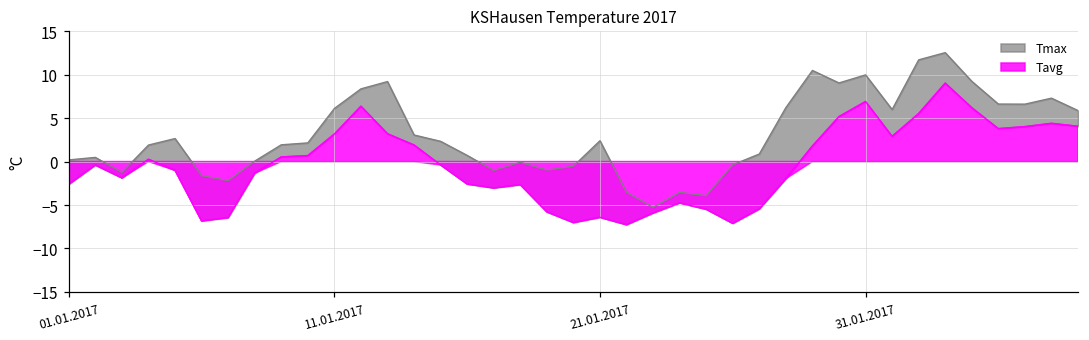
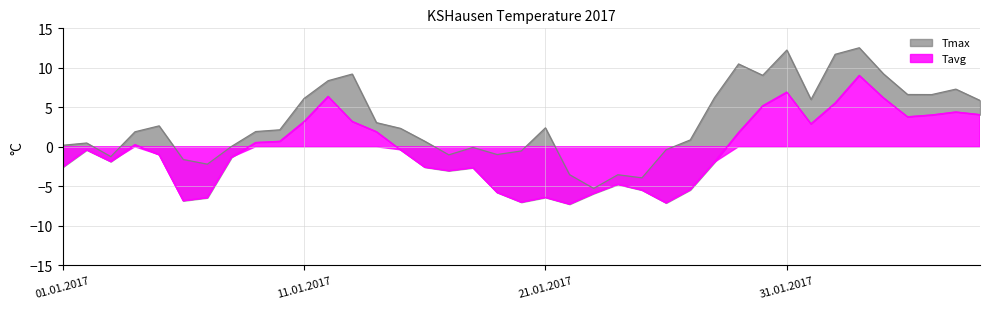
Tmax, 31.01.2017: 10 -> 12
